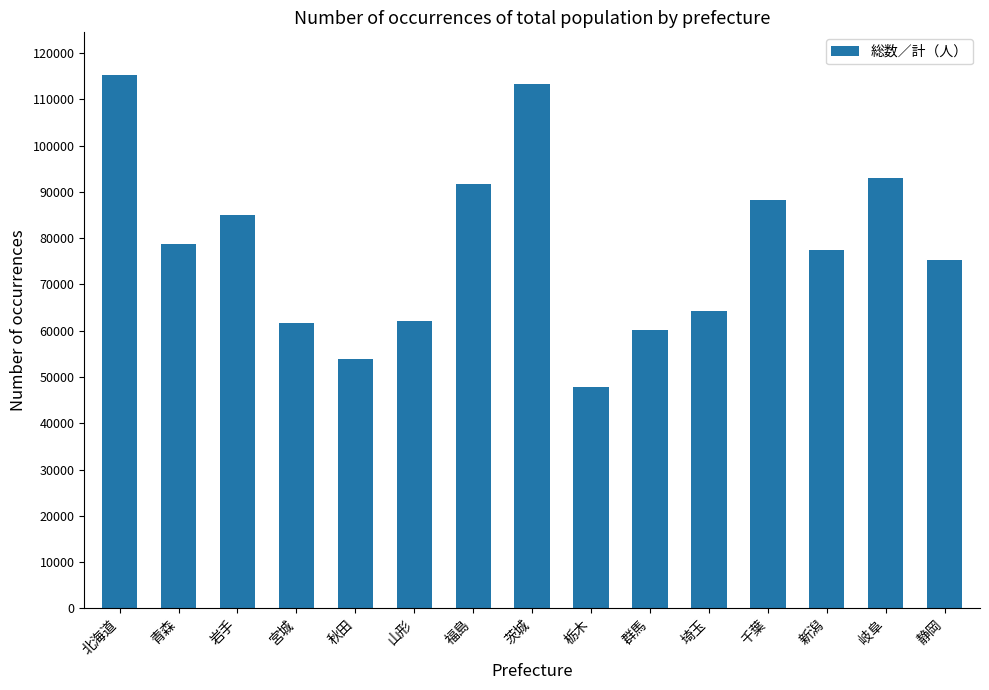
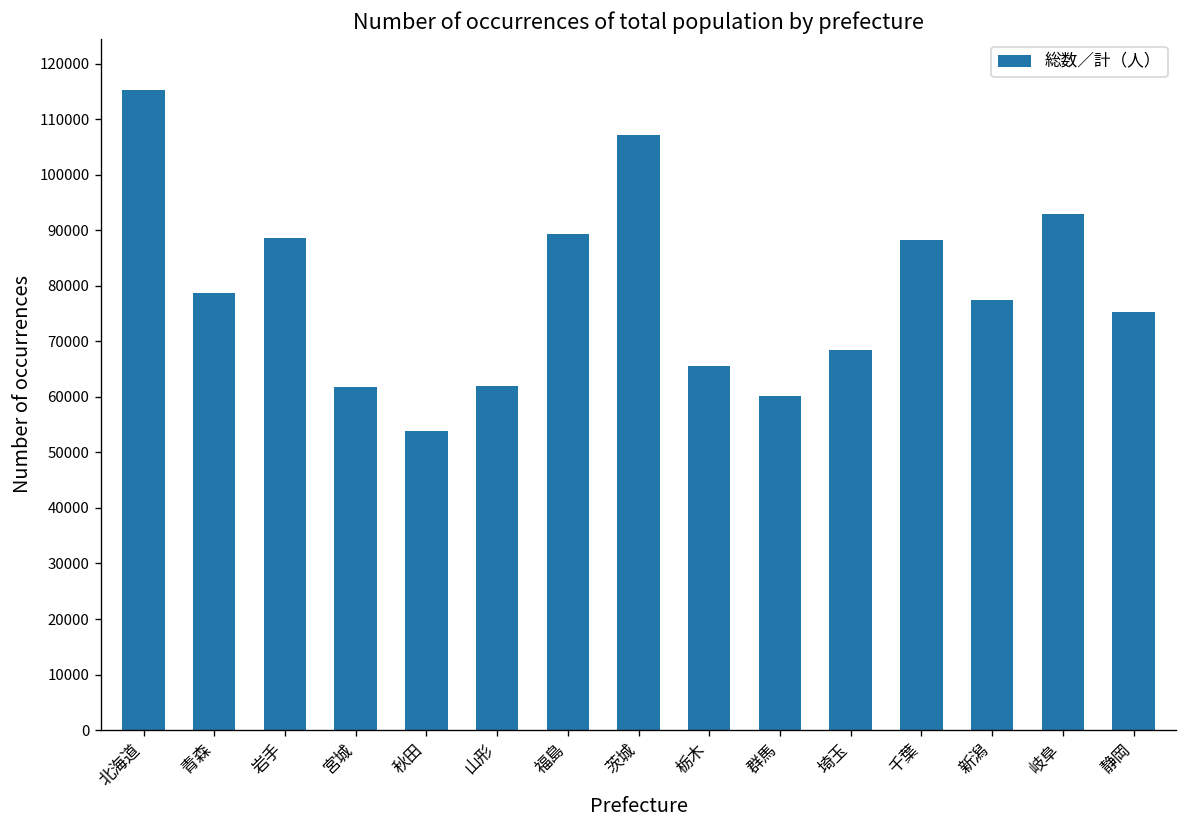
岩手: 85000 -> 89000
福島: 92000 -> 89000
茨城: 113000 -> 107000
栃木: 48000 -> 66000
埼玉: 64000 -> 68000
